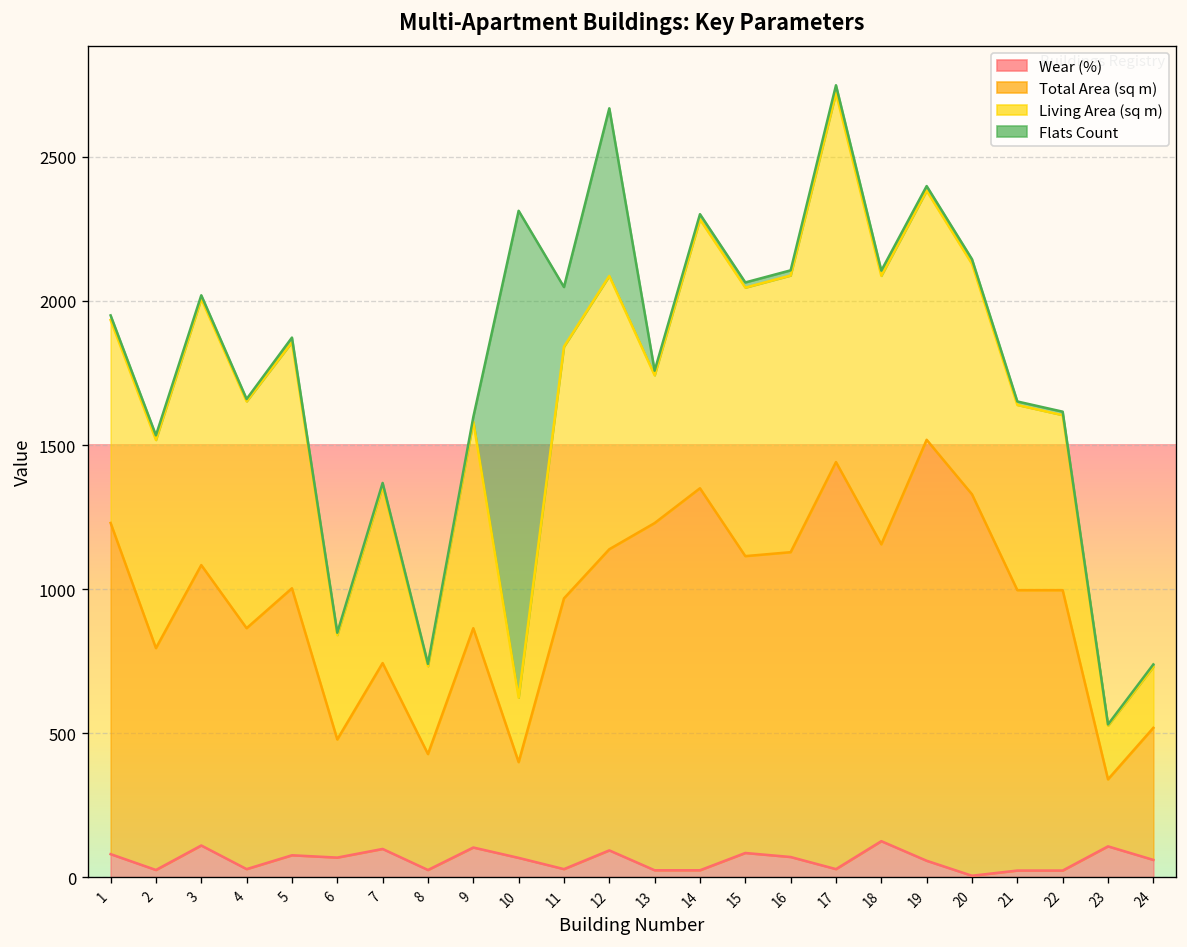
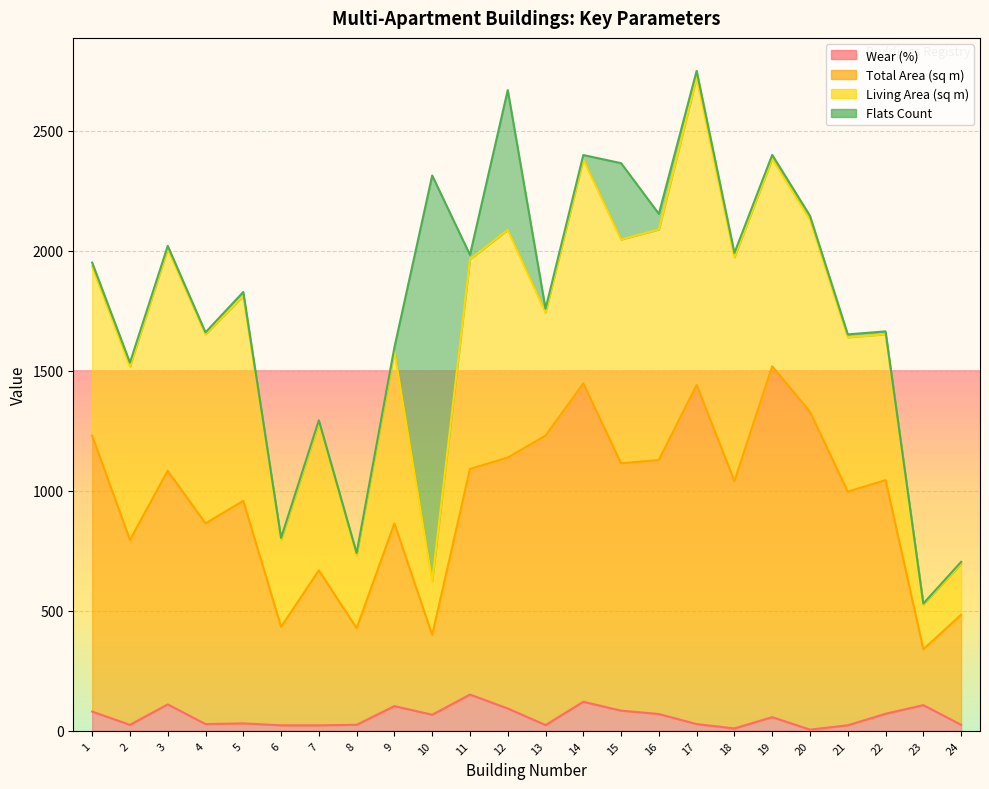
Wear (%), 5: 80 -> 30
Wear (%), 6: 70 -> 20
Wear (%), 7: 100 -> 20
Wear (%), 11: 30 -> 150
Flats Count, 11: 210 -> 20
Wear (%), 14: 20 -> 120
Flats Count, 15: 20 -> 320
Flats Count, 16: 20 -> 70
Wear (%), 18: 130 -> 10
Wear (%), 22: 20 -> 70
Wear (%), 24: 60 -> 30
